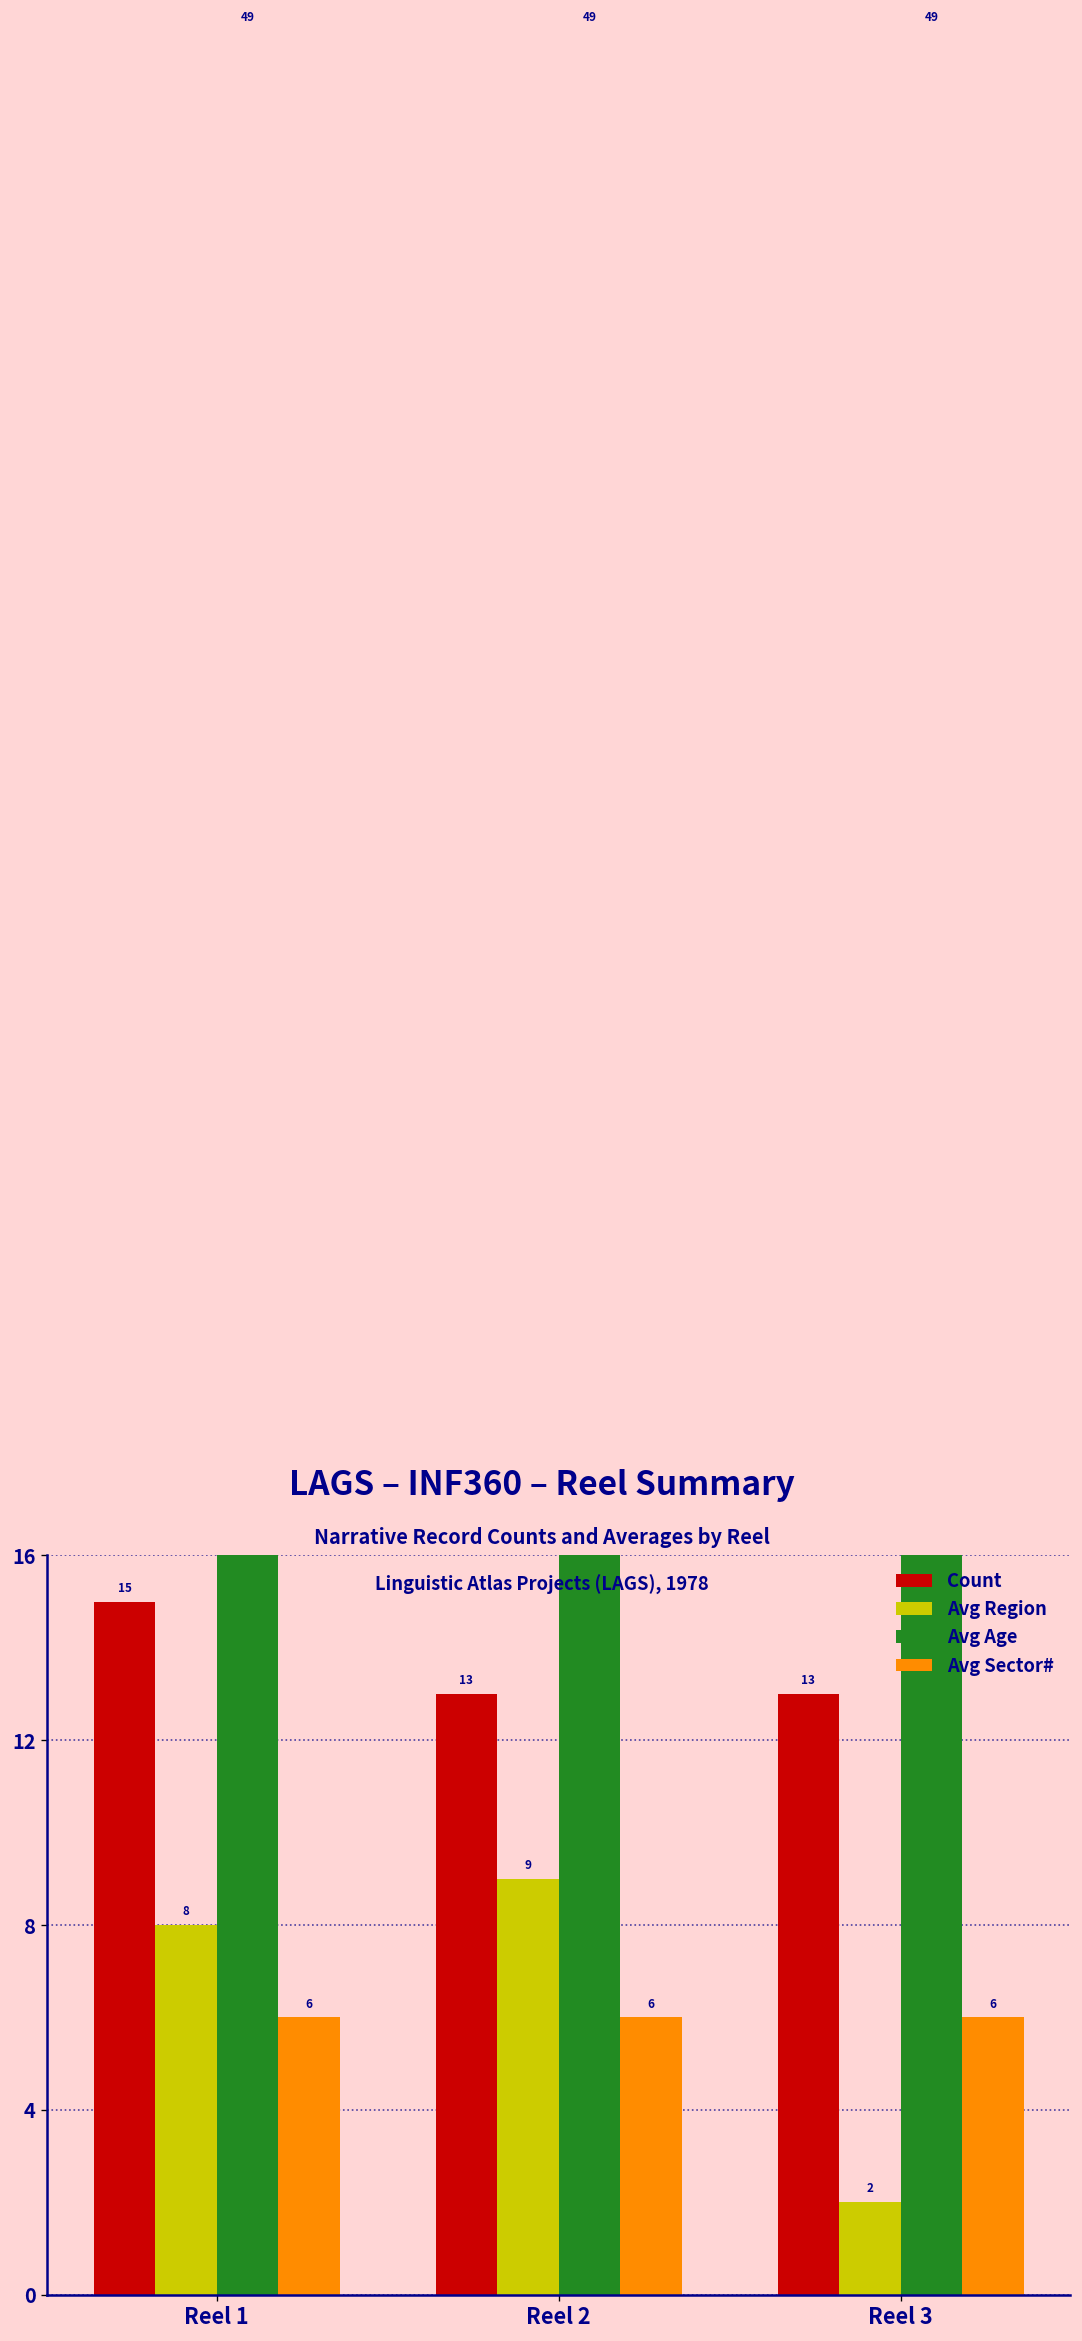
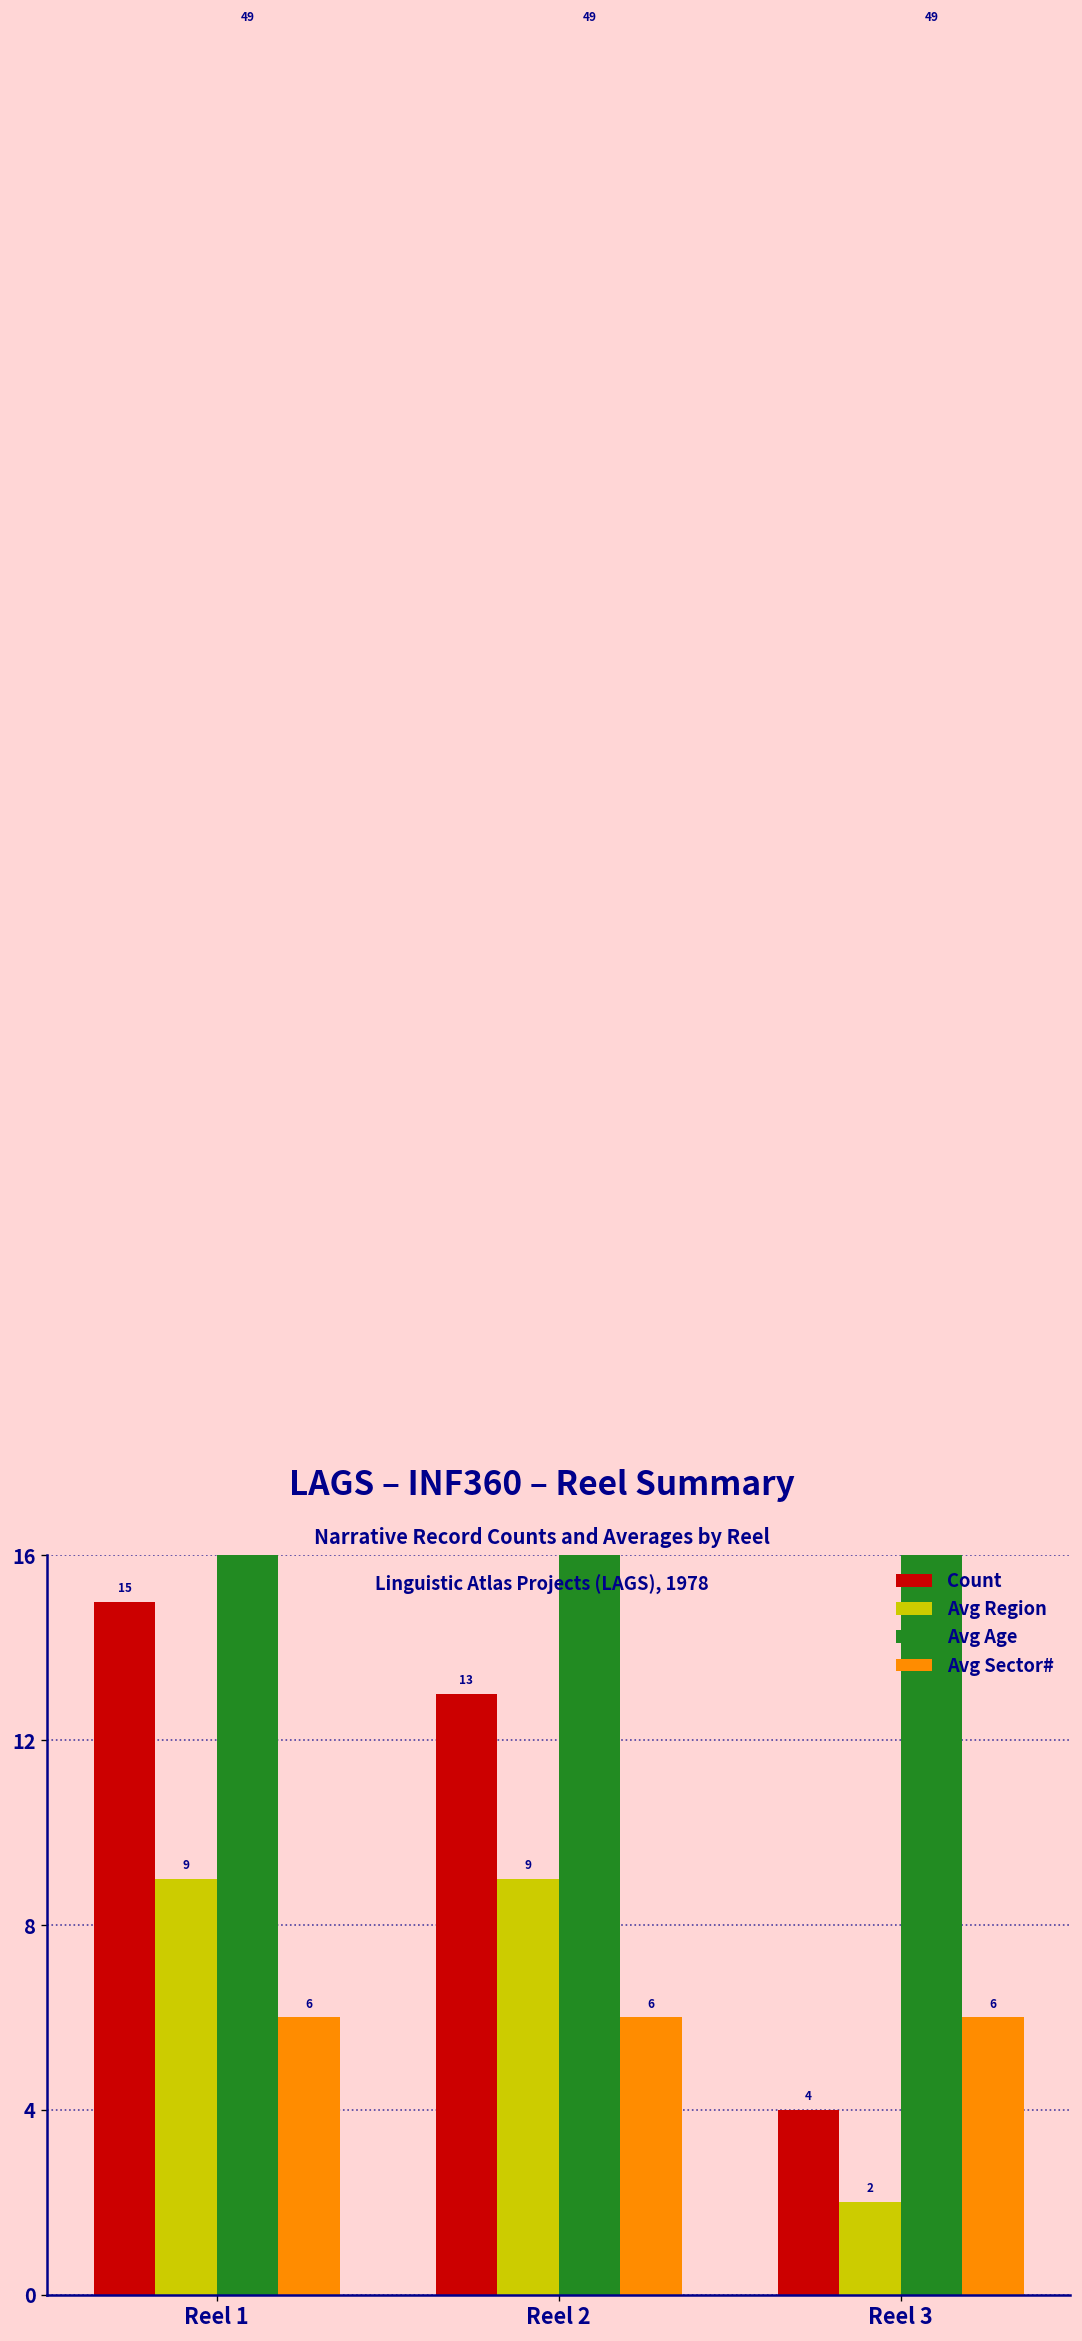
Avg Region, Reel 1: 8 -> 9
Count, Reel 3: 13 -> 4
